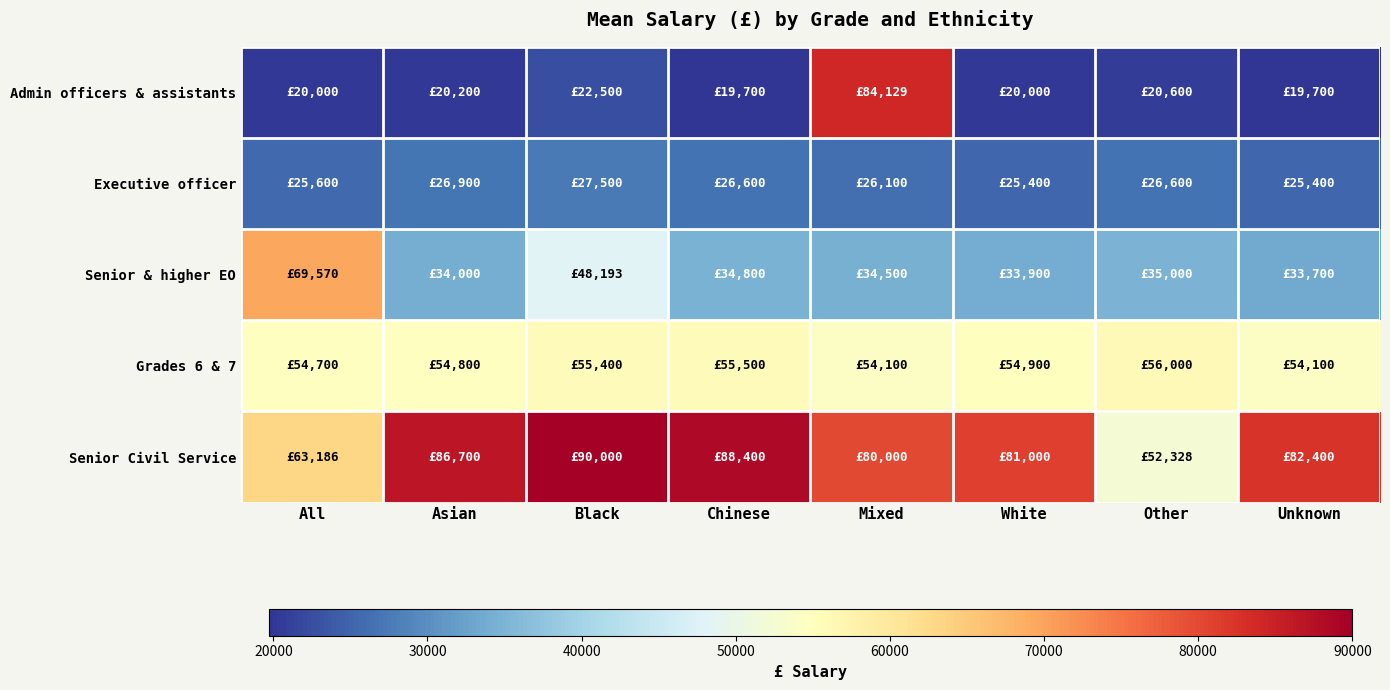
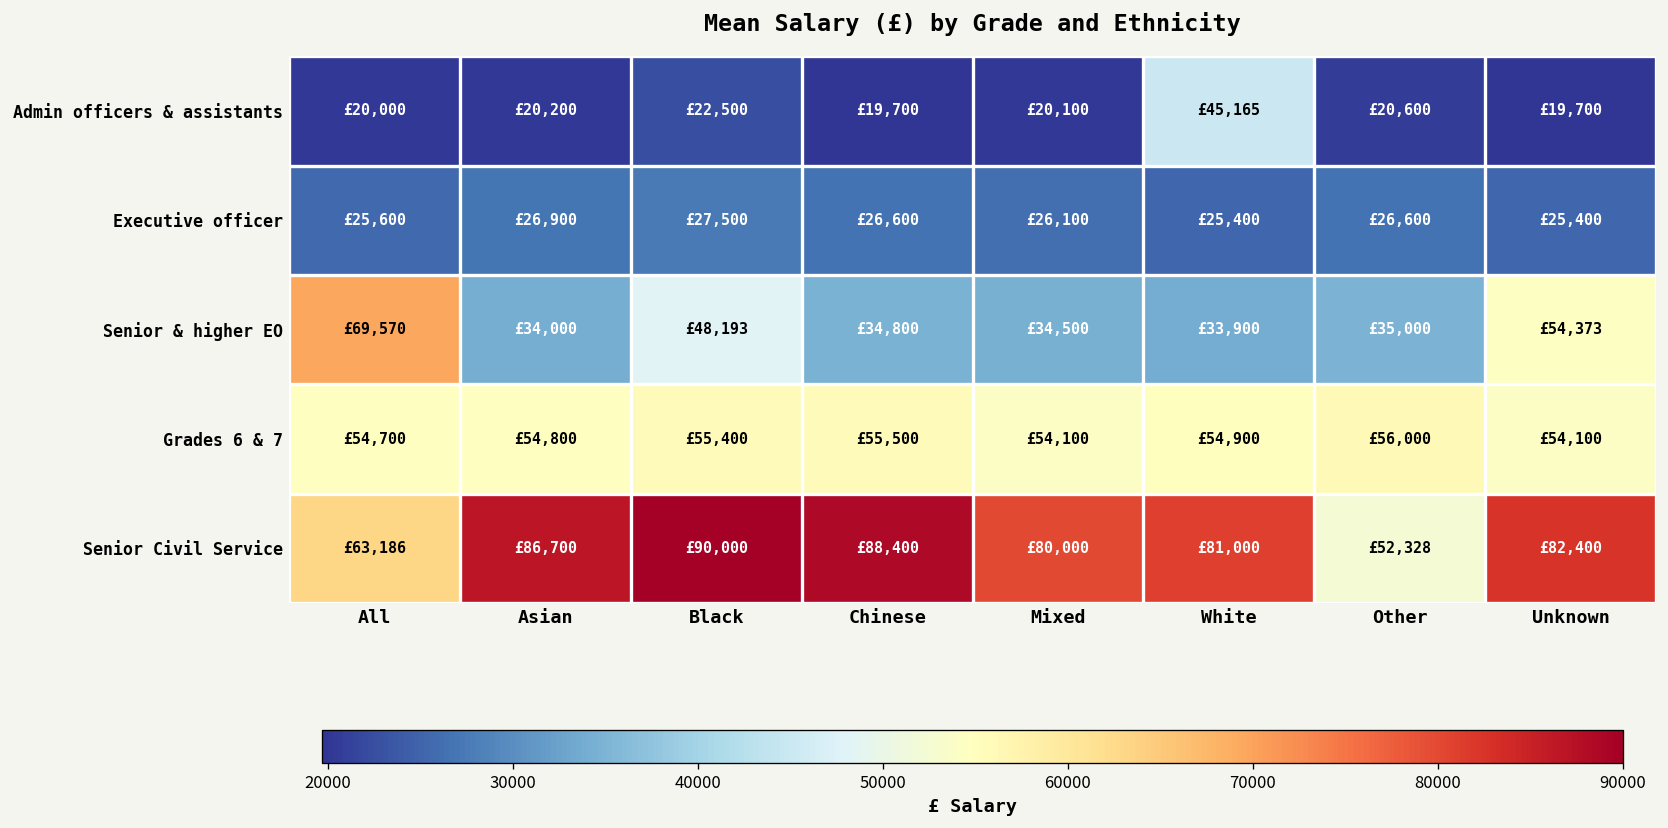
Admin officers & assistants, Mixed: £84,129 -> £20,100
Admin officers & assistants, White: £20,000 -> £45,165
Senior & higher EO, Unknown: £33,700 -> £54,373
